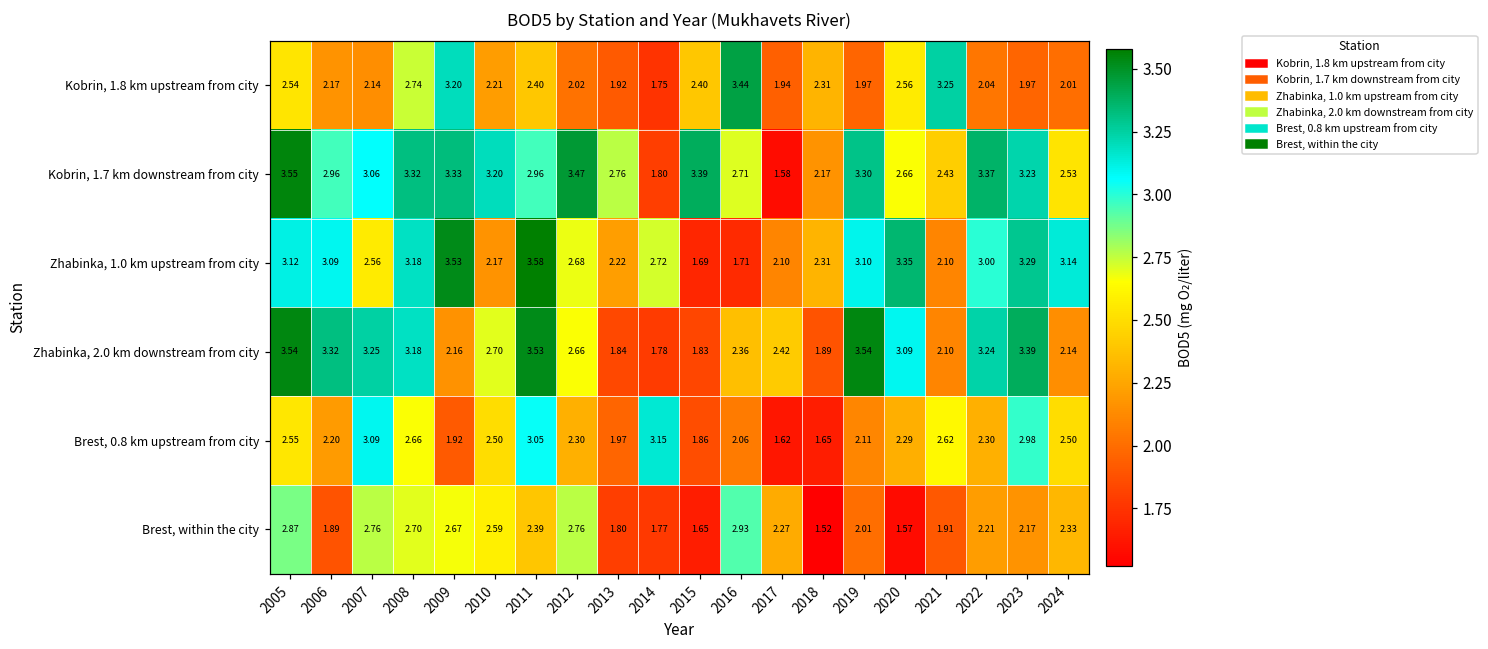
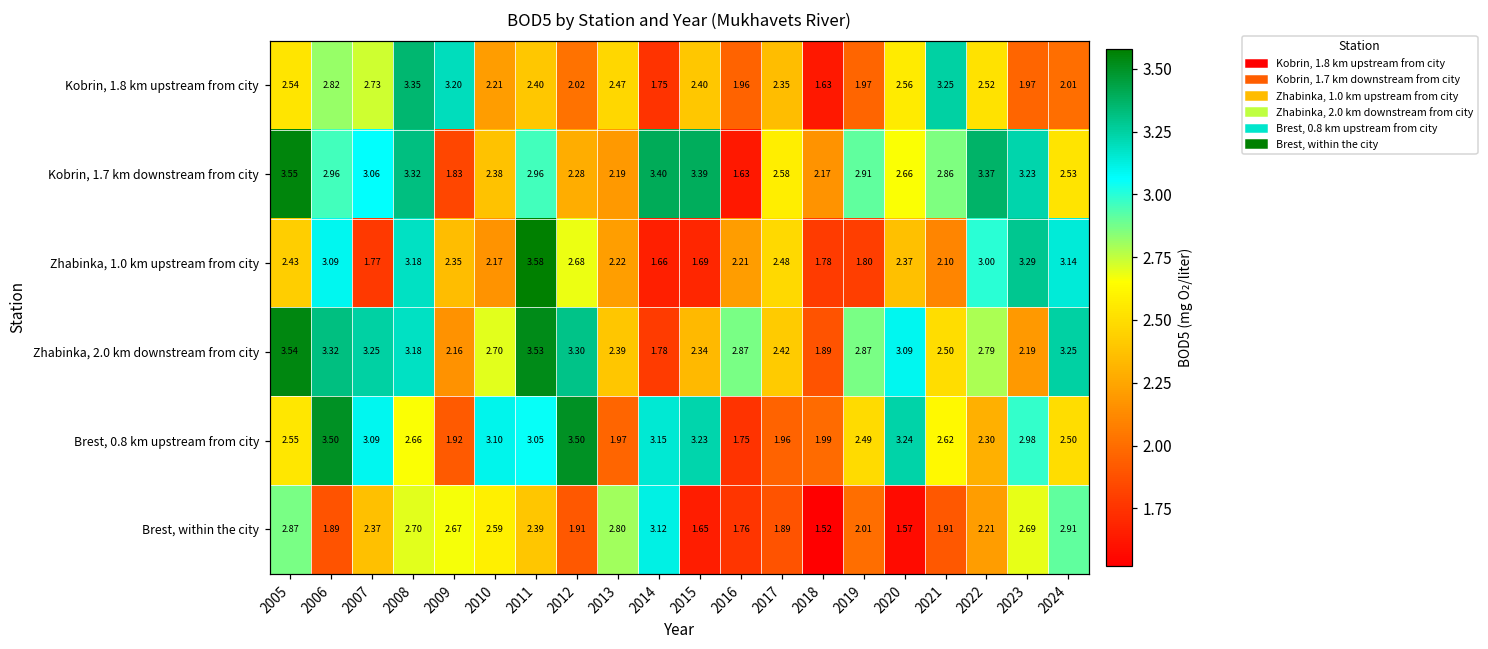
Kobrin, 1.8 km upstream from city, 2006: 2.17 -> 2.82
Kobrin, 1.8 km upstream from city, 2007: 2.14 -> 2.73
Kobrin, 1.8 km upstream from city, 2008: 2.74 -> 3.35
Kobrin, 1.8 km upstream from city, 2013: 1.92 -> 2.47
Kobrin, 1.8 km upstream from city, 2016: 3.44 -> 1.96
Kobrin, 1.8 km upstream from city, 2017: 1.94 -> 2.35
Kobrin, 1.8 km upstream from city, 2018: 2.31 -> 1.63
Kobrin, 1.8 km upstream from city, 2022: 2.04 -> 2.52
Kobrin, 1.7 km downstream from city, 2009: 3.33 -> 1.83
Kobrin, 1.7 km downstream from city, 2010: 3.20 -> 2.38
Kobrin, 1.7 km downstream from city, 2012: 3.47 -> 2.28
Kobrin, 1.7 km downstream from city, 2013: 2.76 -> 2.19
Kobrin, 1.7 km downstream from city, 2014: 1.80 -> 3.40
Kobrin, 1.7 km downstream from city, 2016: 2.71 -> 1.63
Kobrin, 1.7 km downstream from city, 2017: 1.58 -> 2.58
Kobrin, 1.7 km downstream from city, 2019: 3.30 -> 2.91
Kobrin, 1.7 km downstream from city, 2021: 2.43 -> 2.86
Zhabinka, 1.0 km upstream from city, 2005: 3.12 -> 2.43
Zhabinka, 1.0 km upstream from city, 2007: 2.56 -> 1.77
Zhabinka, 1.0 km upstream from city, 2009: 3.53 -> 2.35
Zhabinka, 1.0 km upstream from city, 2014: 2.72 -> 1.66
Zhabinka, 1.0 km upstream from city, 2016: 1.71 -> 2.21
Zhabinka, 1.0 km upstream from city, 2017: 2.10 -> 2.48
Zhabinka, 1.0 km upstream from city, 2018: 2.31 -> 1.78
Zhabinka, 1.0 km upstream from city, 2019: 3.10 -> 1.80
Zhabinka, 1.0 km upstream from city, 2020: 3.35 -> 2.37
Zhabinka, 2.0 km downstream from city, 2012: 2.66 -> 3.30
Zhabinka, 2.0 km downstream from city, 2013: 1.84 -> 2.39
Zhabinka, 2.0 km downstream from city, 2015: 1.83 -> 2.34
Zhabinka, 2.0 km downstream from city, 2016: 2.36 -> 2.87
Zhabinka, 2.0 km downstream from city, 2019: 3.54 -> 2.87
Zhabinka, 2.0 km downstream from city, 2021: 2.10 -> 2.50
Zhabinka, 2.0 km downstream from city, 2022: 3.24 -> 2.79
Zhabinka, 2.0 km downstream from city, 2023: 3.39 -> 2.19
Zhabinka, 2.0 km downstream from city, 2024: 2.14 -> 3.25
Brest, 0.8 km upstream from city, 2006: 2.20 -> 3.50
Brest, 0.8 km upstream from city, 2010: 2.50 -> 3.10
Brest, 0.8 km upstream from city, 2012: 2.30 -> 3.50
Brest, 0.8 km upstream from city, 2015: 1.86 -> 3.23
Brest, 0.8 km upstream from city, 2016: 2.06 -> 1.75
Brest, 0.8 km upstream from city, 2017: 1.62 -> 1.96
Brest, 0.8 km upstream from city, 2018: 1.65 -> 1.99
Brest, 0.8 km upstream from city, 2019: 2.11 -> 2.49
Brest, 0.8 km upstream from city, 2020: 2.29 -> 3.24
Brest, within the city, 2007: 2.76 -> 2.37
Brest, within the city, 2012: 2.76 -> 1.91
Brest, within the city, 2013: 1.80 -> 2.80
Brest, within the city, 2014: 1.77 -> 3.12
Brest, within the city, 2016: 2.93 -> 1.76
Brest, within the city, 2017: 2.27 -> 1.89
Brest, within the city, 2023: 2.17 -> 2.69
Brest, within the city, 2024: 2.33 -> 2.91
